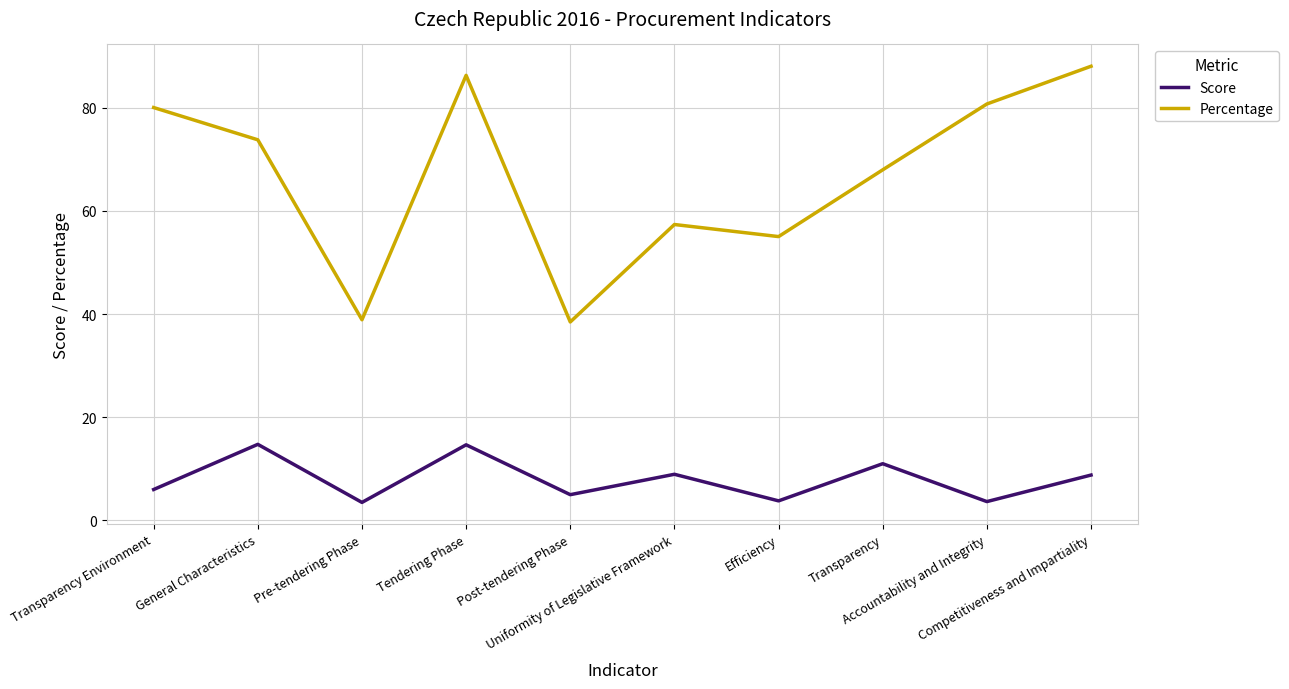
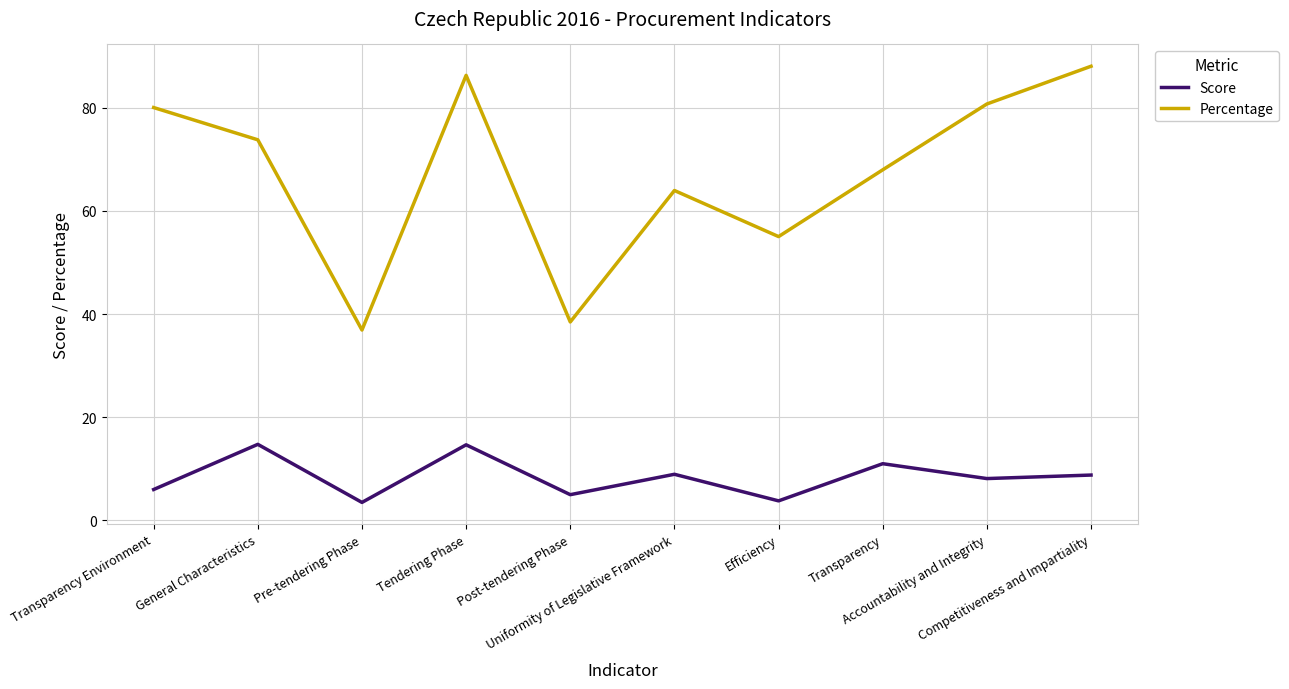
Percentage, Pre-tendering Phase: 39 -> 37
Percentage, Uniformity of Legislative Framework: 57 -> 64
Score, Accountability and Integrity: 4 -> 8
